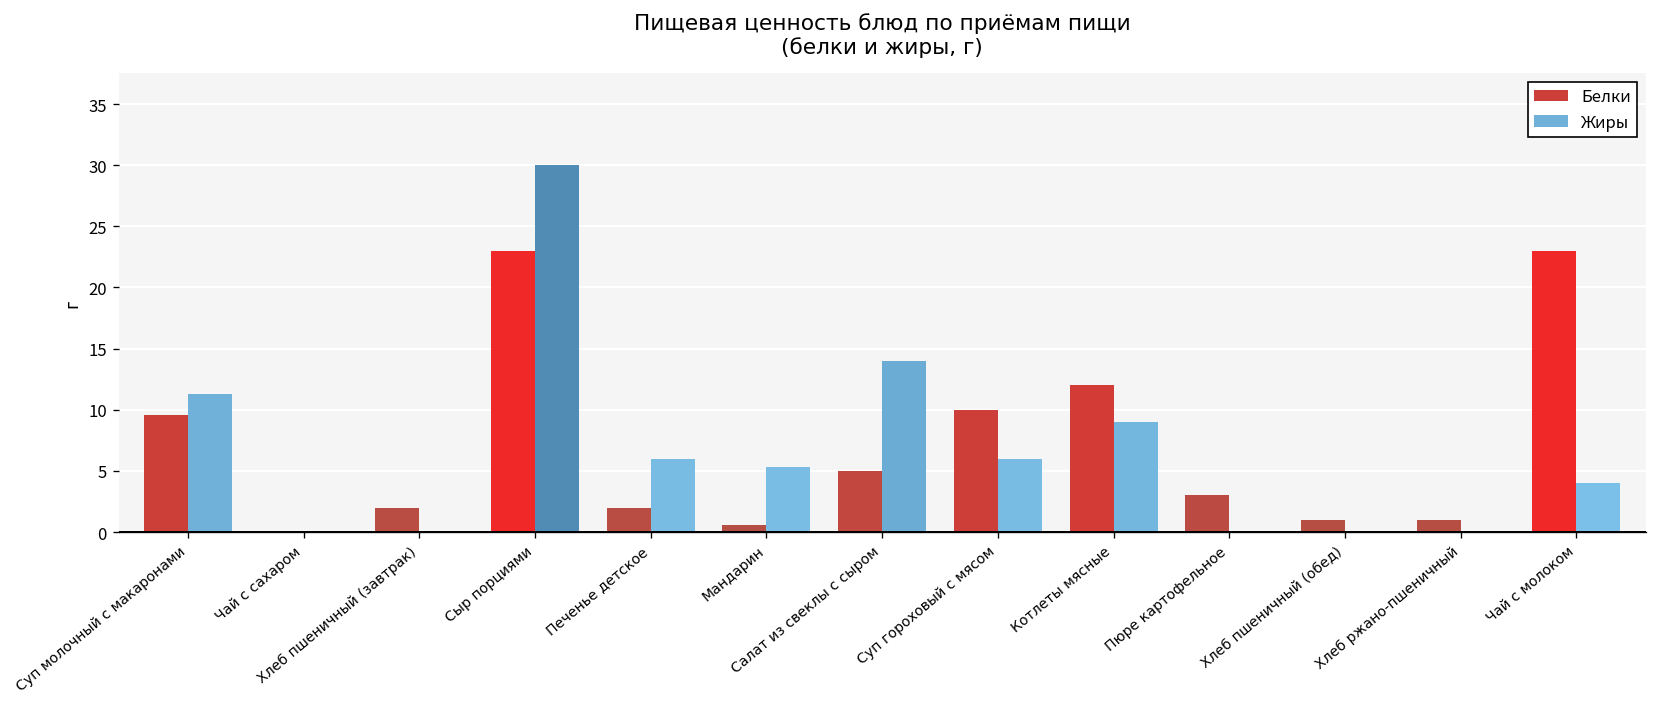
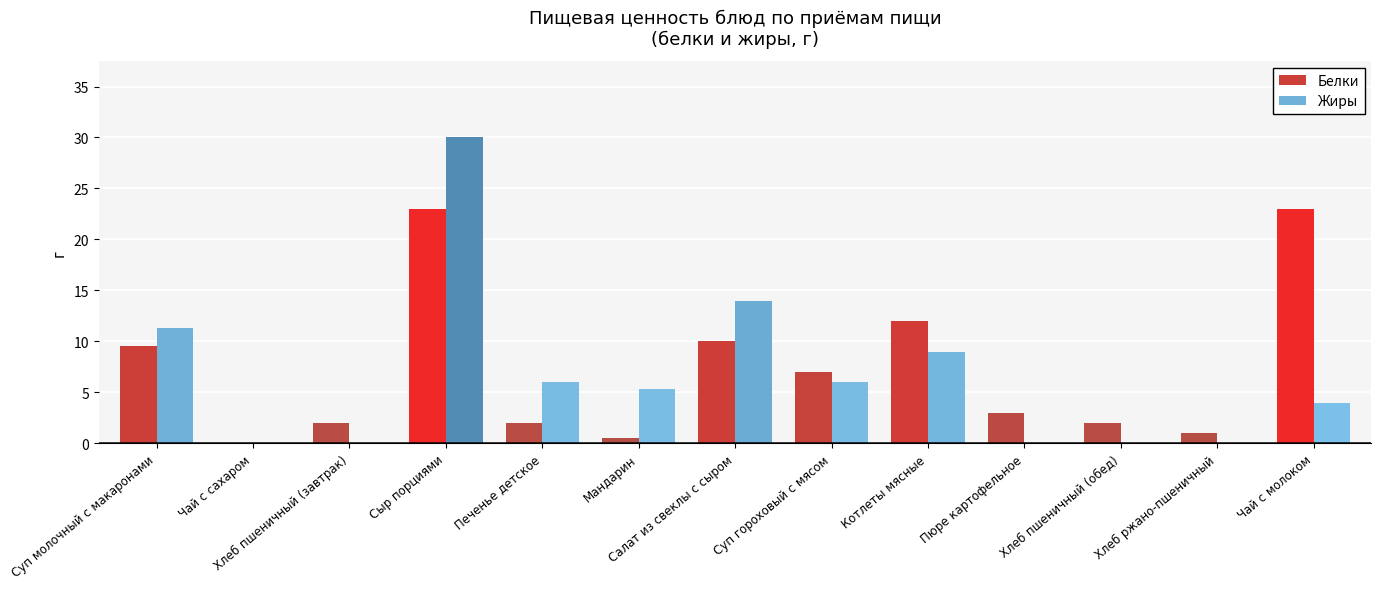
Белки, Салат из свеклы с сыром: 5 -> 10
Белки, Суп гороховый с мясом: 10 -> 7
Белки, Хлеб пшеничный (обед): 1 -> 2
